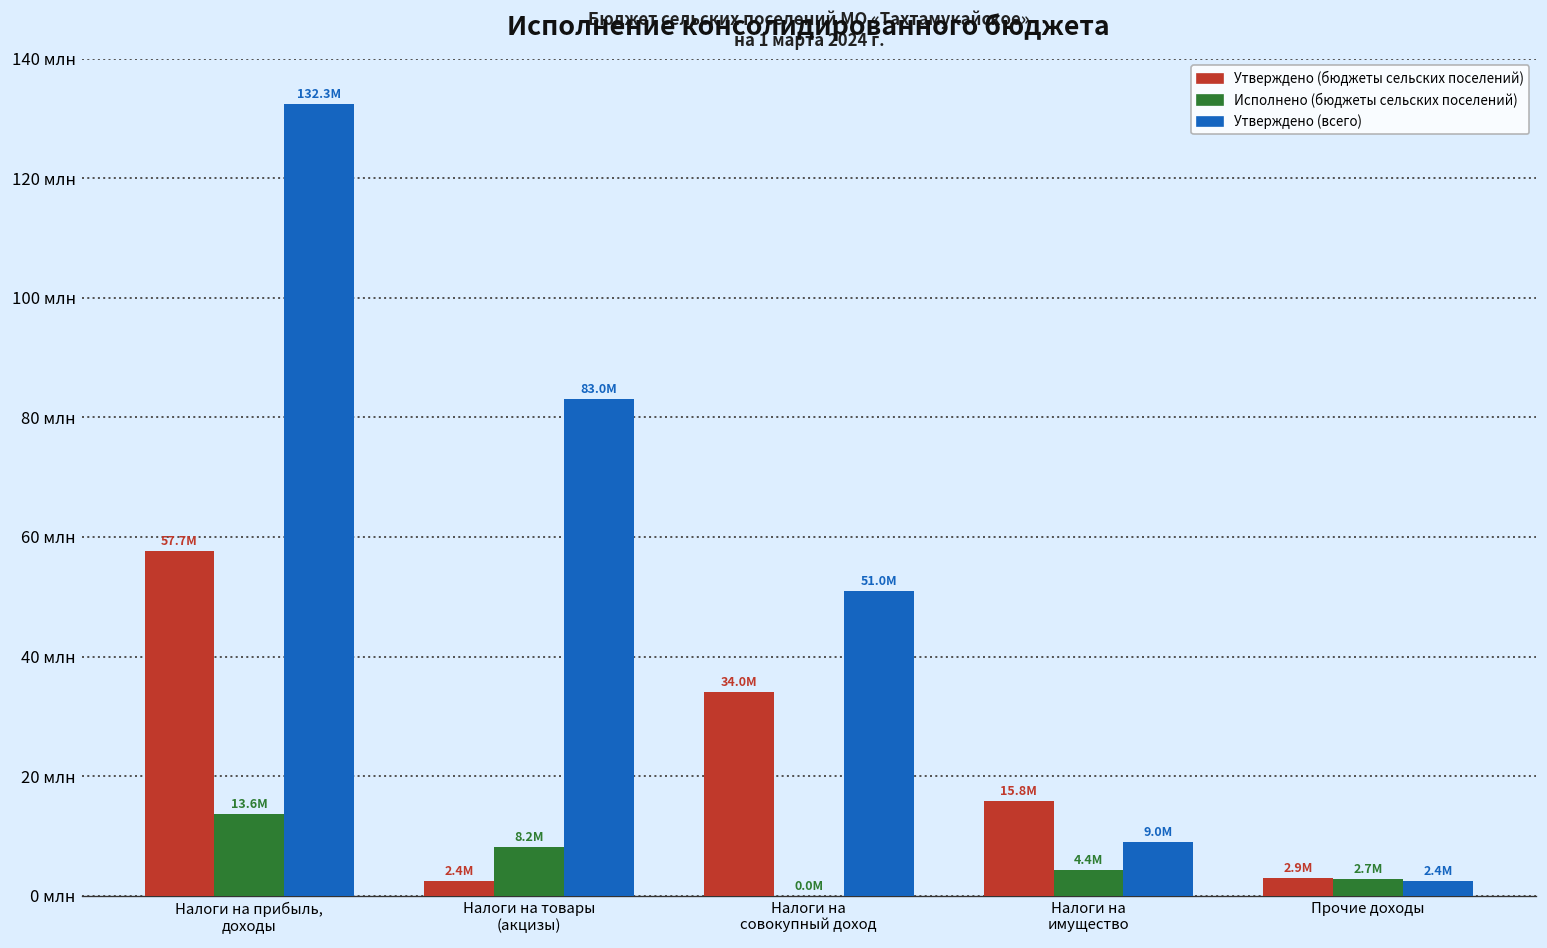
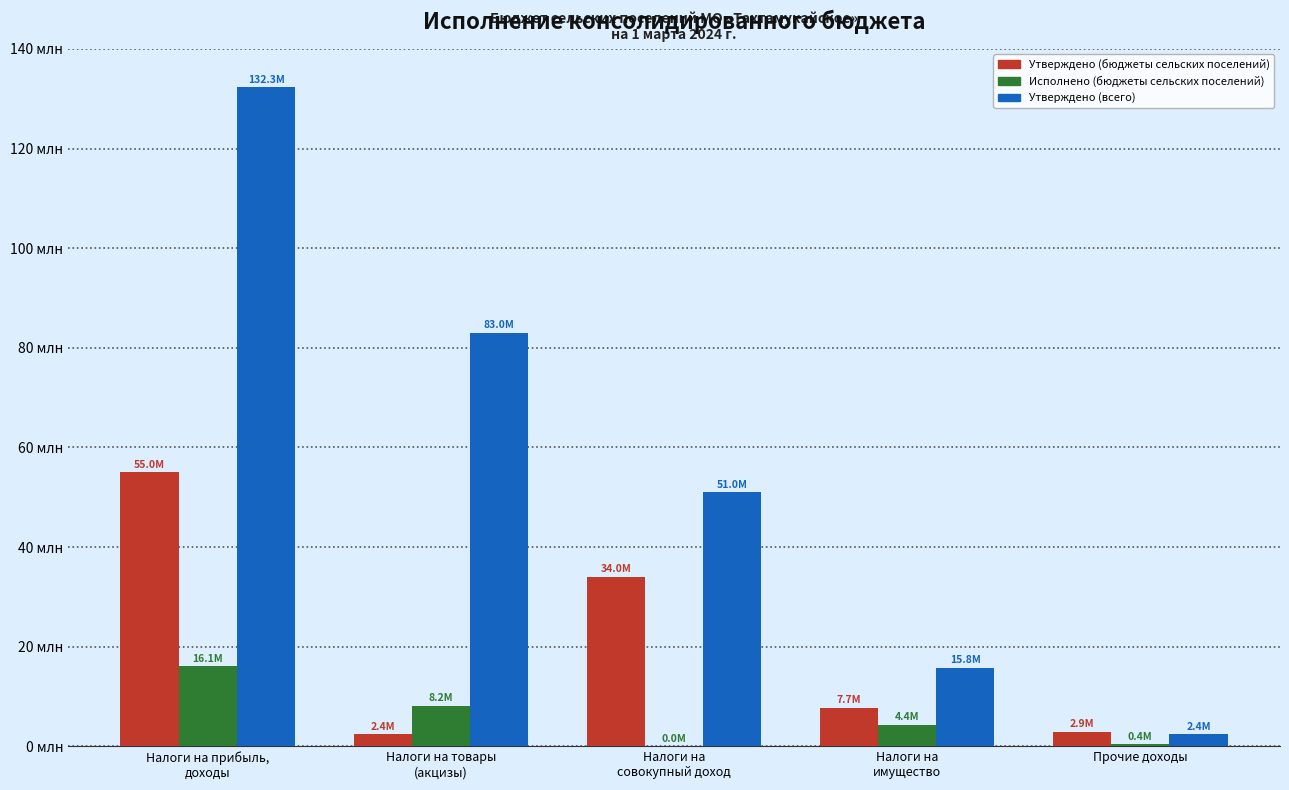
Утверждено (бюджеты сельских поселений), Налоги на прибыль, доходы: 57.7M -> 55.0M
Исполнено (бюджеты сельских поселений), Налоги на прибыль, доходы: 13.6M -> 16.1M
Утверждено (бюджеты сельских поселений), Налоги на имущество: 15.8M -> 7.7M
Утверждено (всего), Налоги на имущество: 9.0M -> 15.8M
Исполнено (бюджеты сельских поселений), Прочие доходы: 2.7M -> 0.4M
